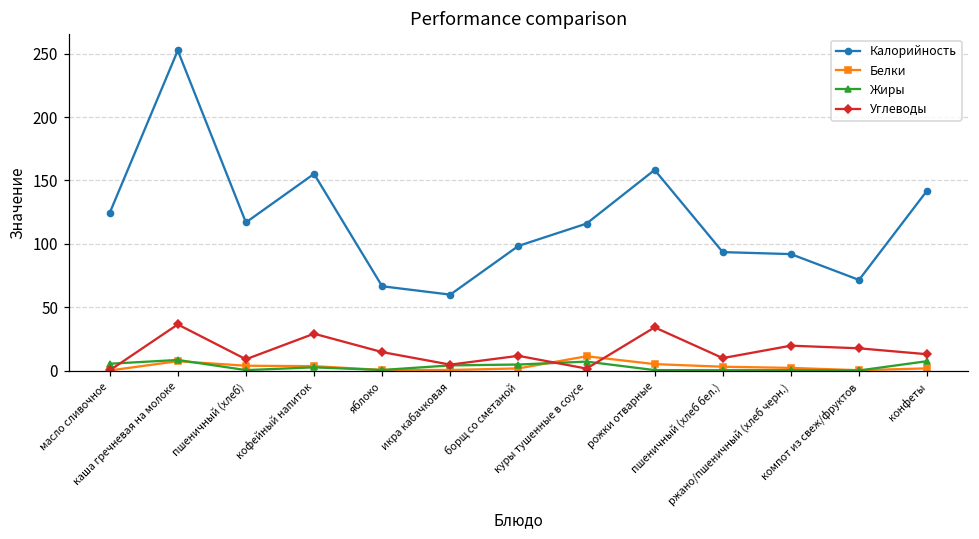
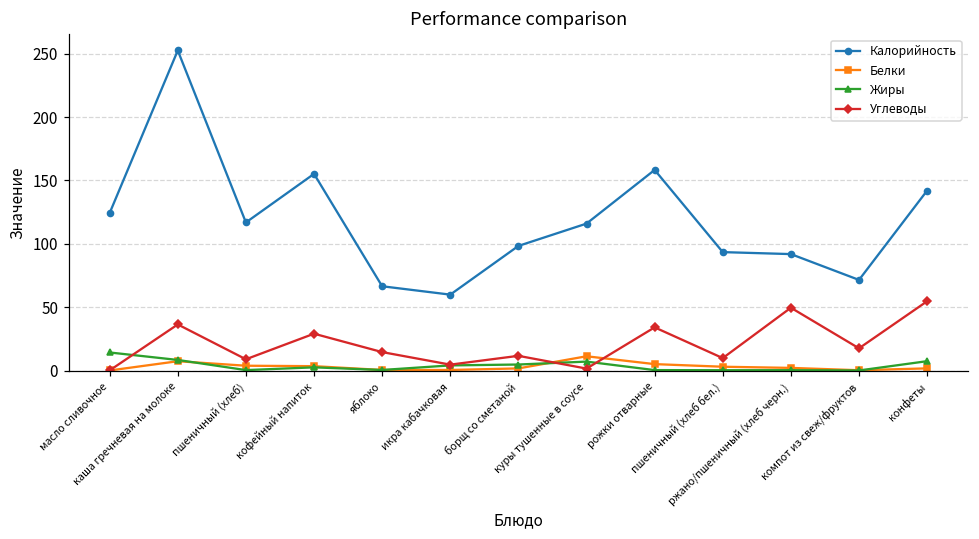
Жиры, масло сливочное: 6 -> 14
Углеводы, ржано/пшеничный (хлеб черн.): 20 -> 50
Углеводы, конфеты: 13 -> 55
